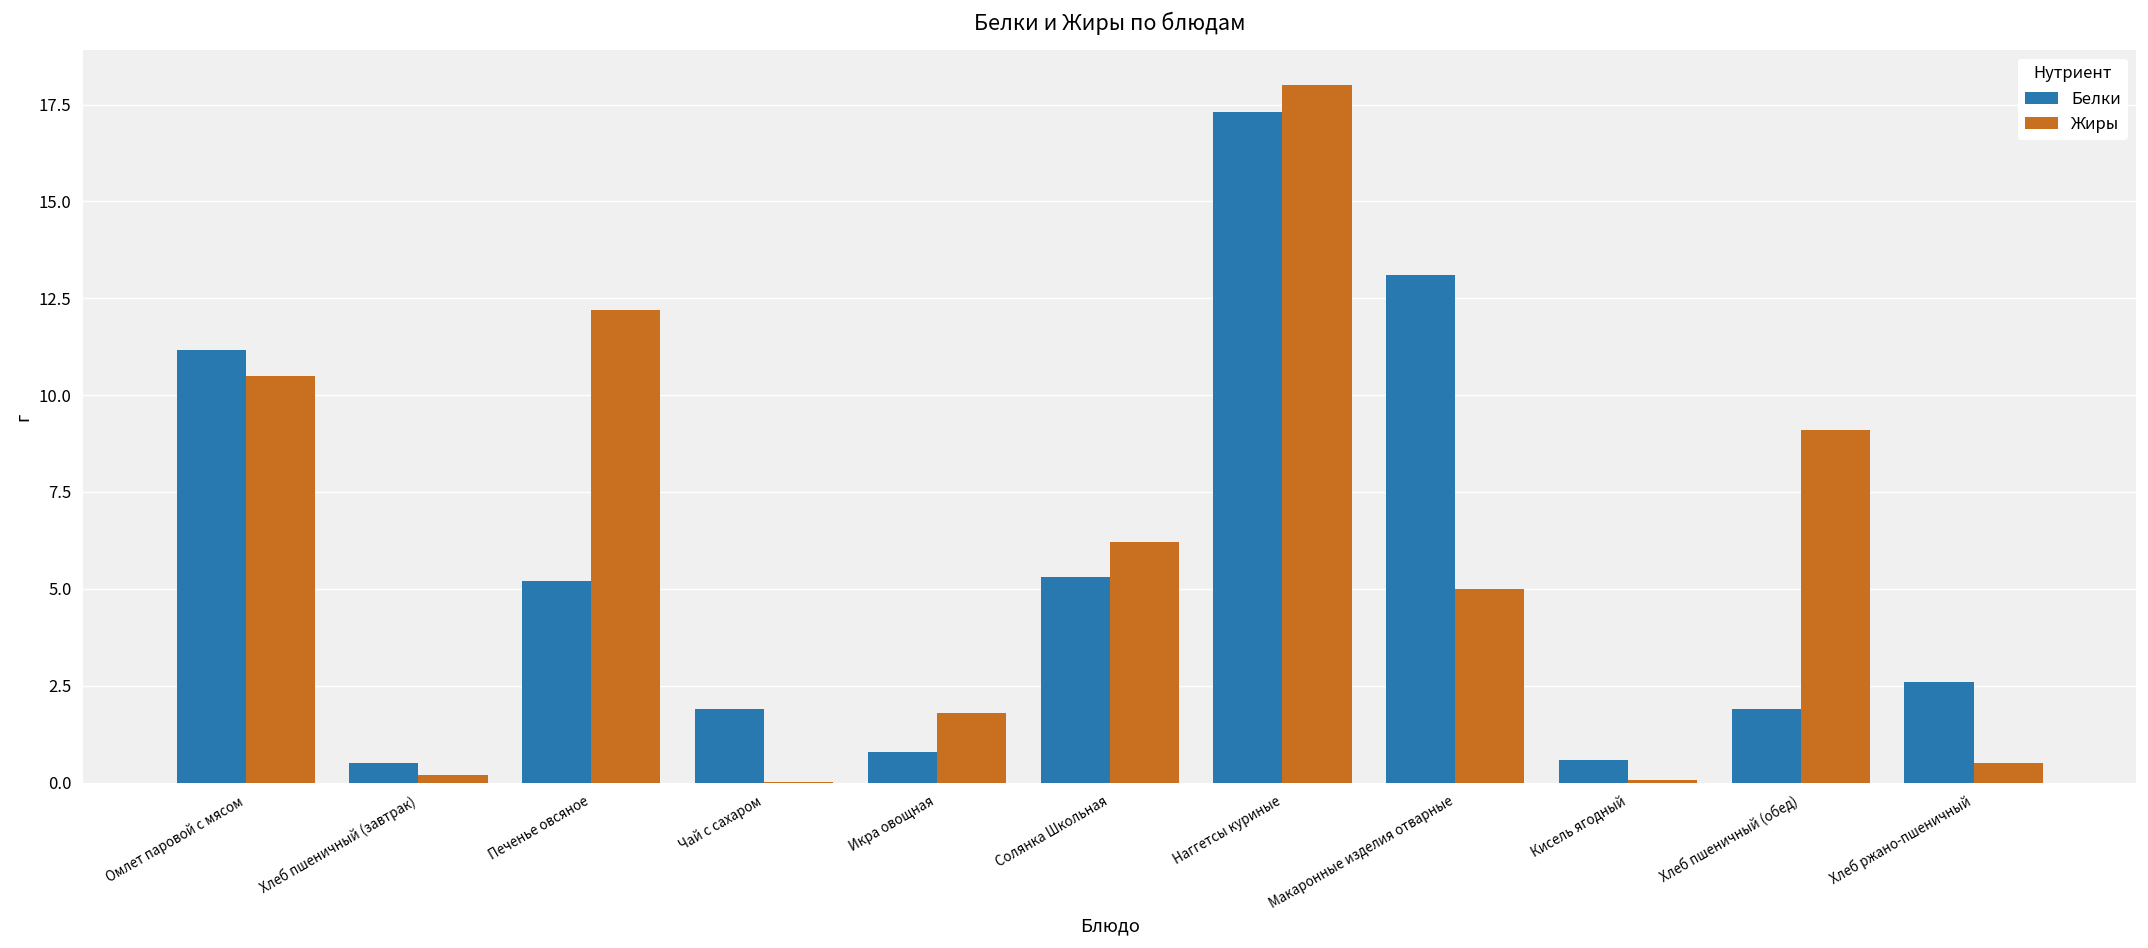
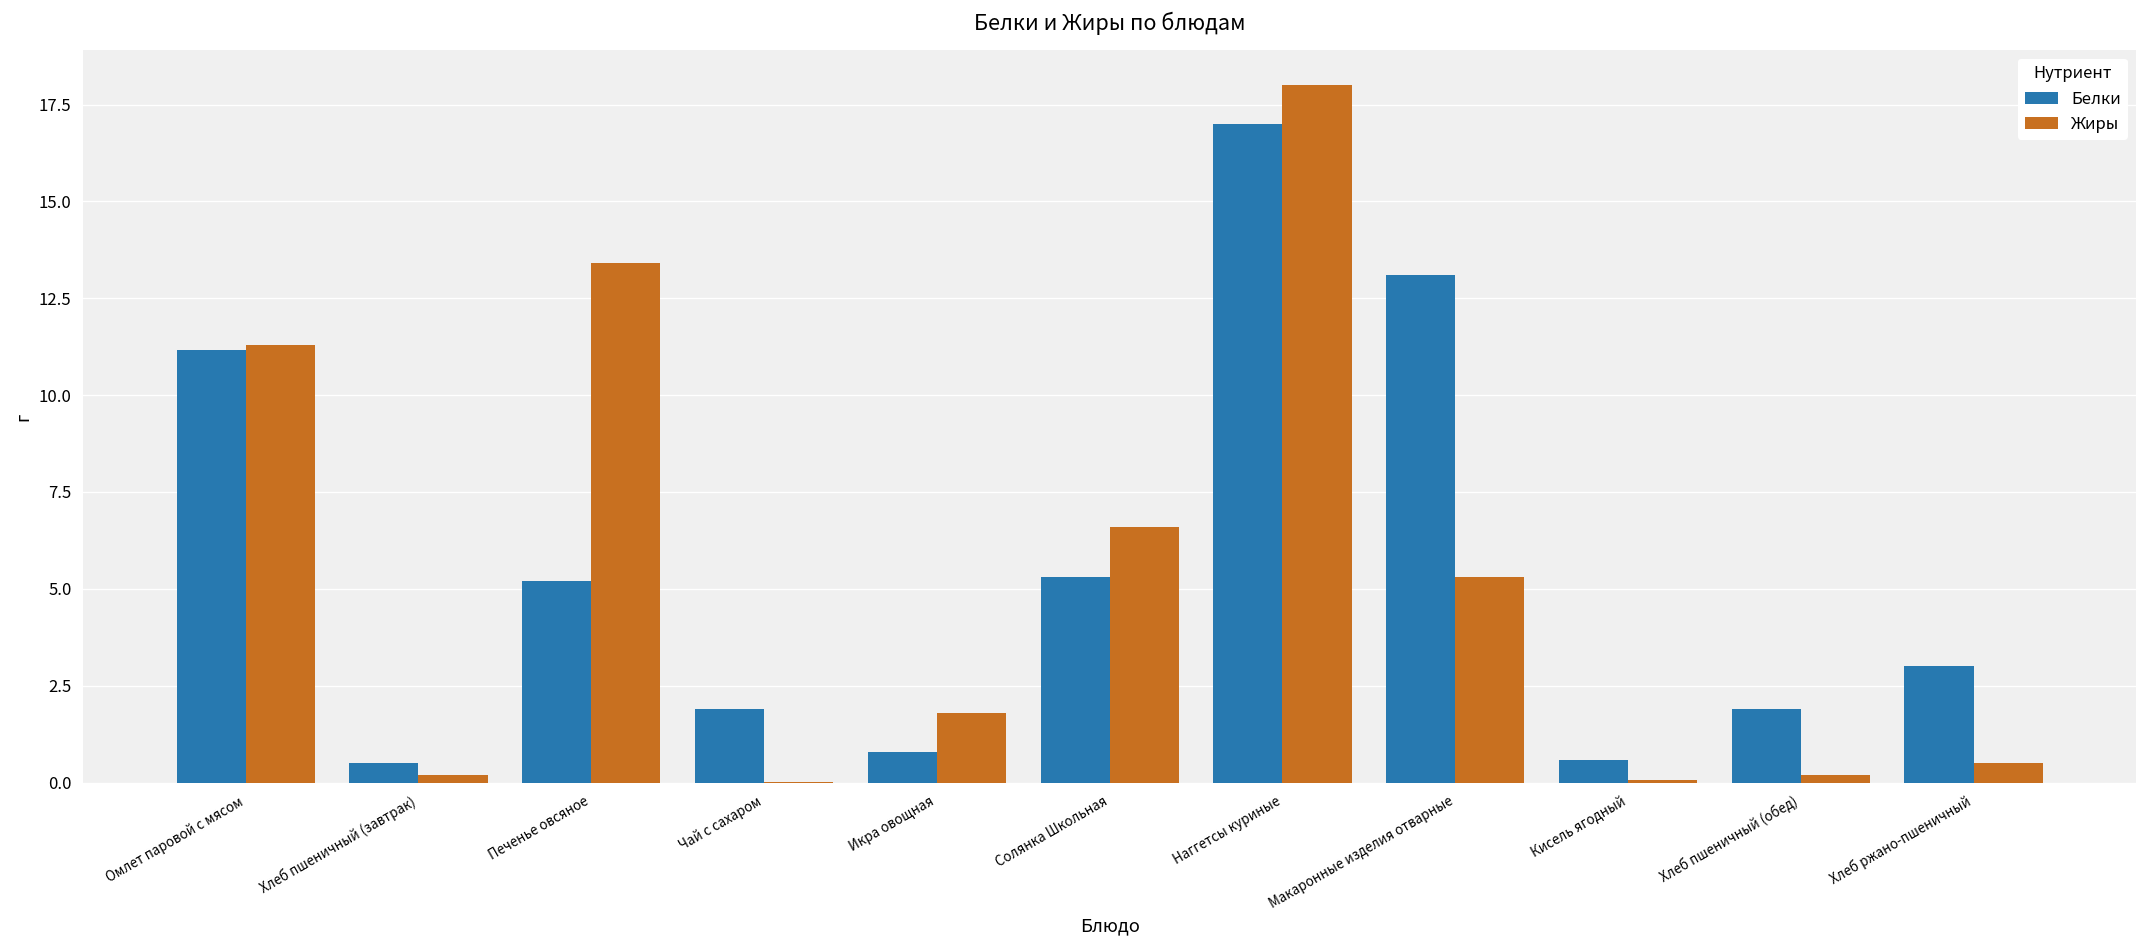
Жиры, Омлет паровой с мясом: 10.5 -> 11.3
Жиры, Печенье овсяное: 12.2 -> 13.4
Жиры, Солянка Школьная: 6.2 -> 6.6
Белки, Наггетсы куриные: 17.3 -> 17.0
Жиры, Макаронные изделия отварные: 5.0 -> 5.3
Жиры, Хлеб пшеничный (обед): 9.1 -> 0.2
Белки, Хлеб ржано-пшеничный: 2.6 -> 3.0
